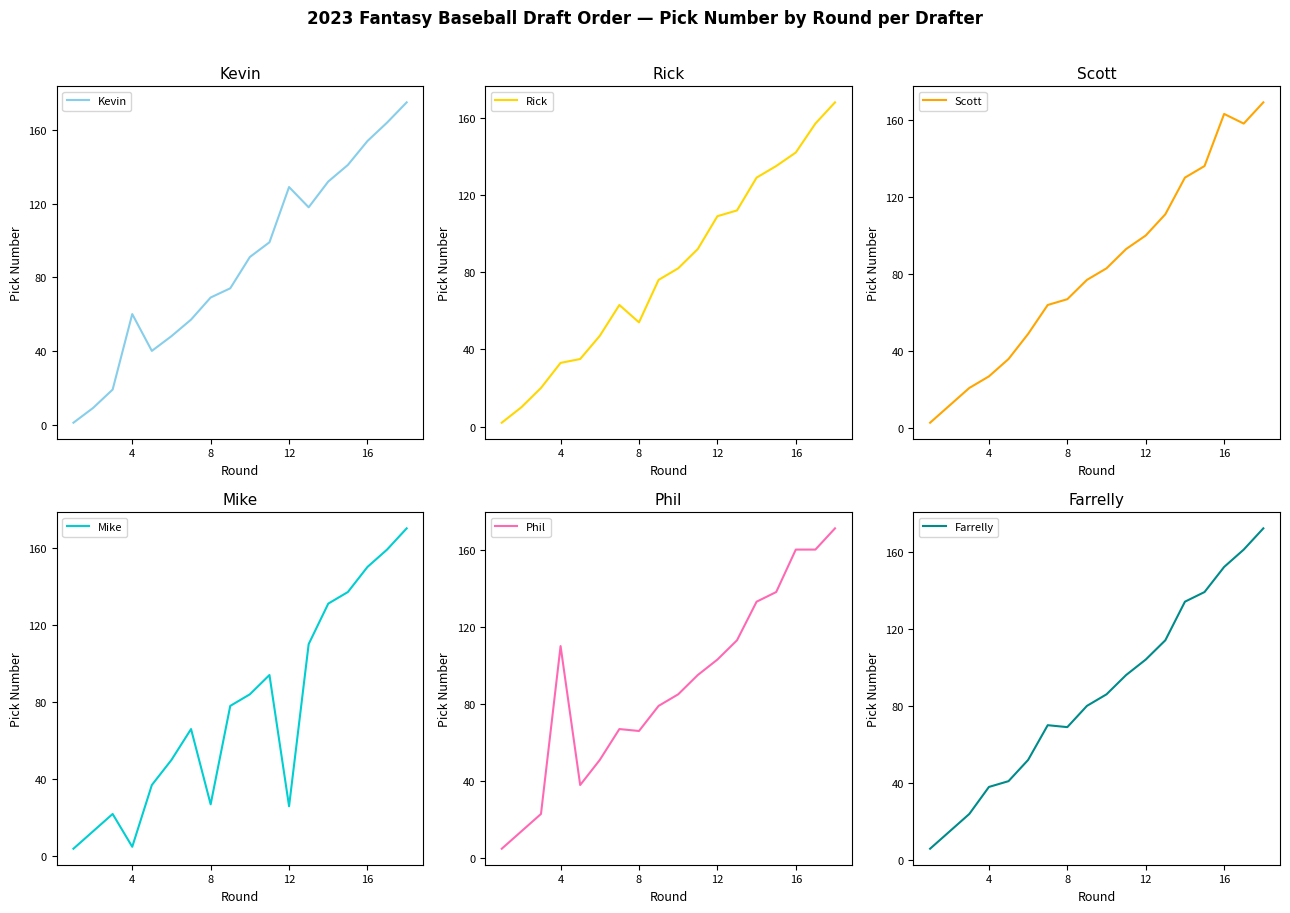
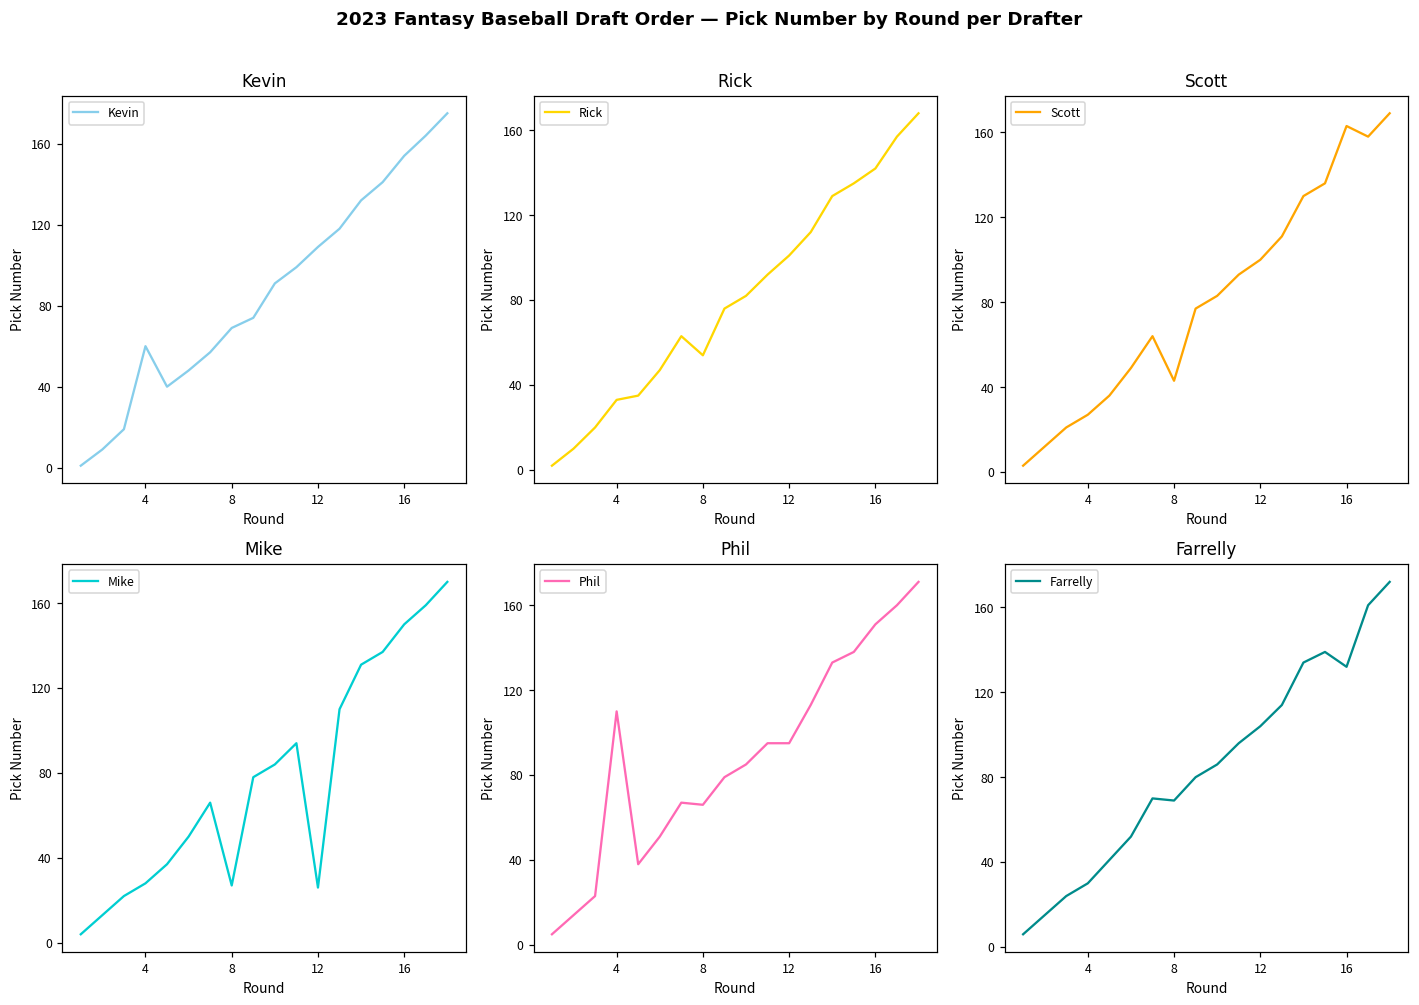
Kevin, 12: 129 -> 109
Rick, 12: 109 -> 101
Scott, 8: 67 -> 43
Mike, 4: 5 -> 28
Phil, 12: 103 -> 95
Phil, 16: 160 -> 151
Farrelly, 4: 38 -> 30
Farrelly, 16: 152 -> 132
